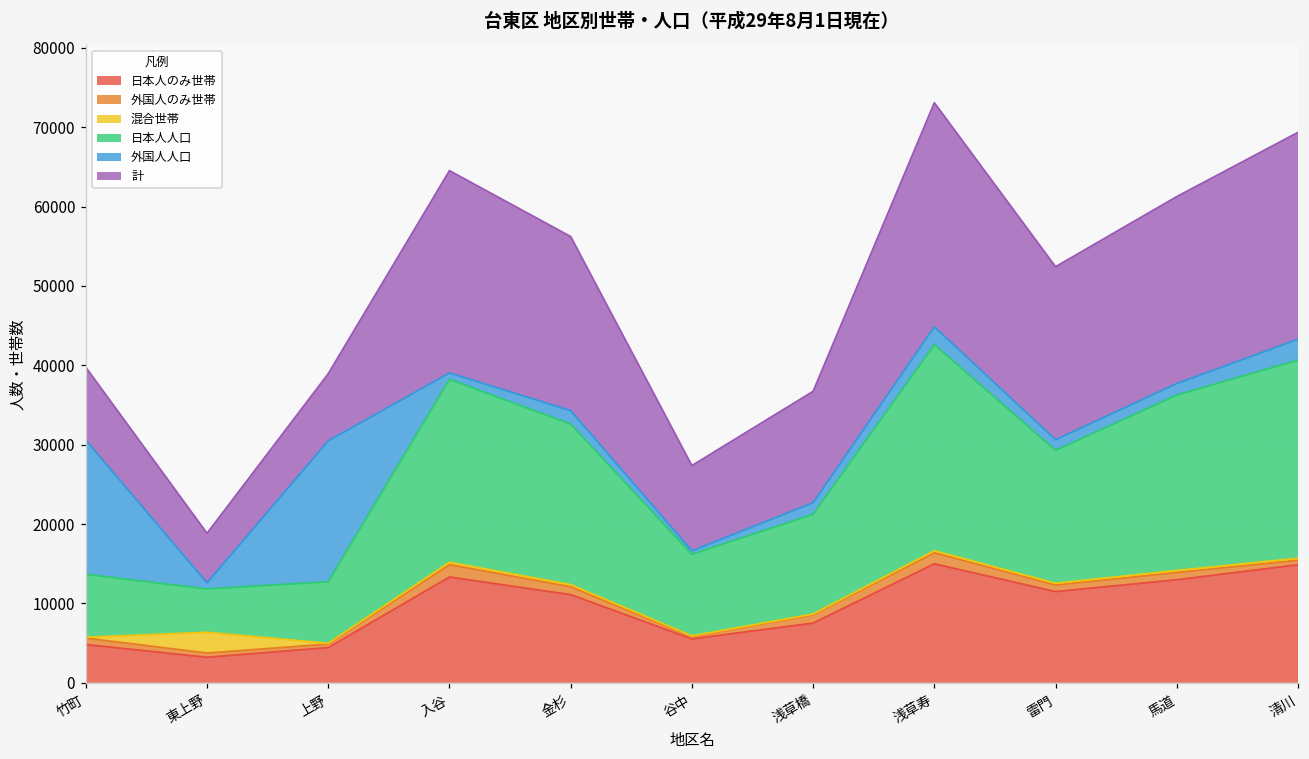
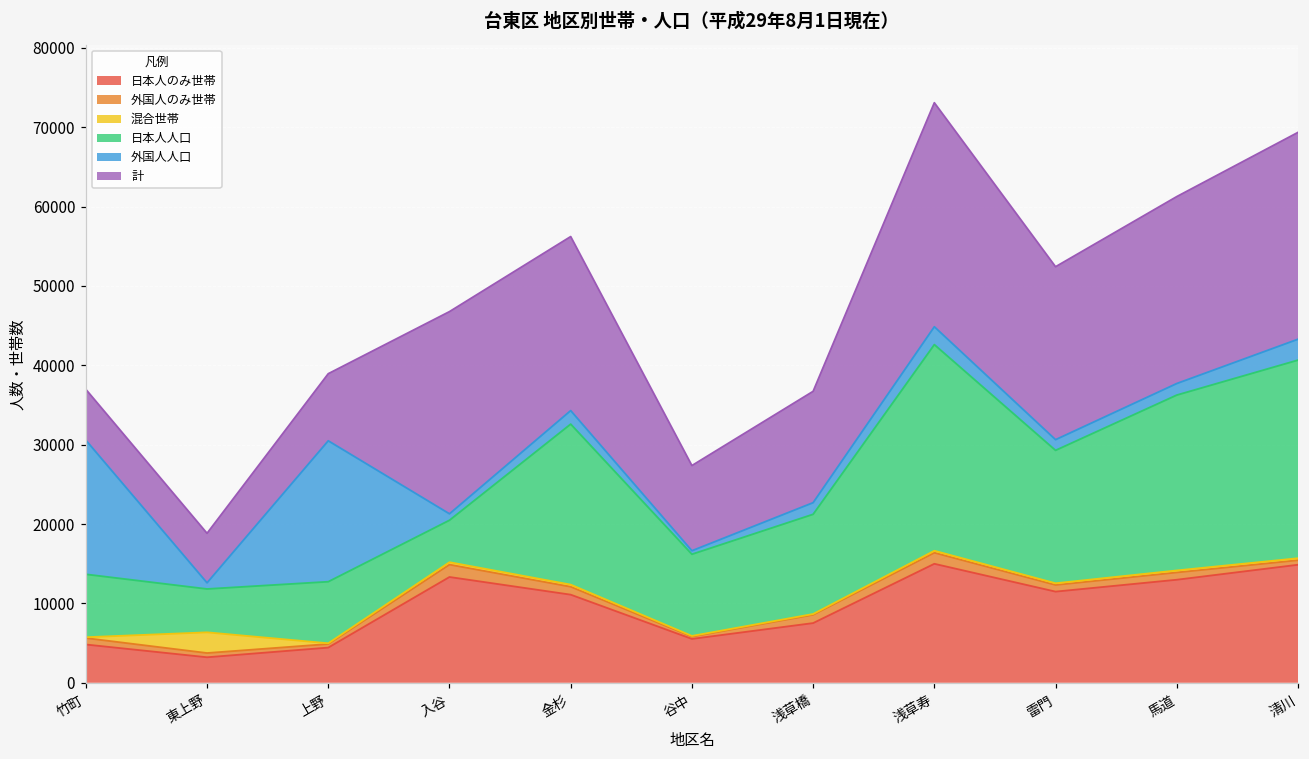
計, 竹町: 9000 -> 6000
日本人人口, 入谷: 23000 -> 5000
